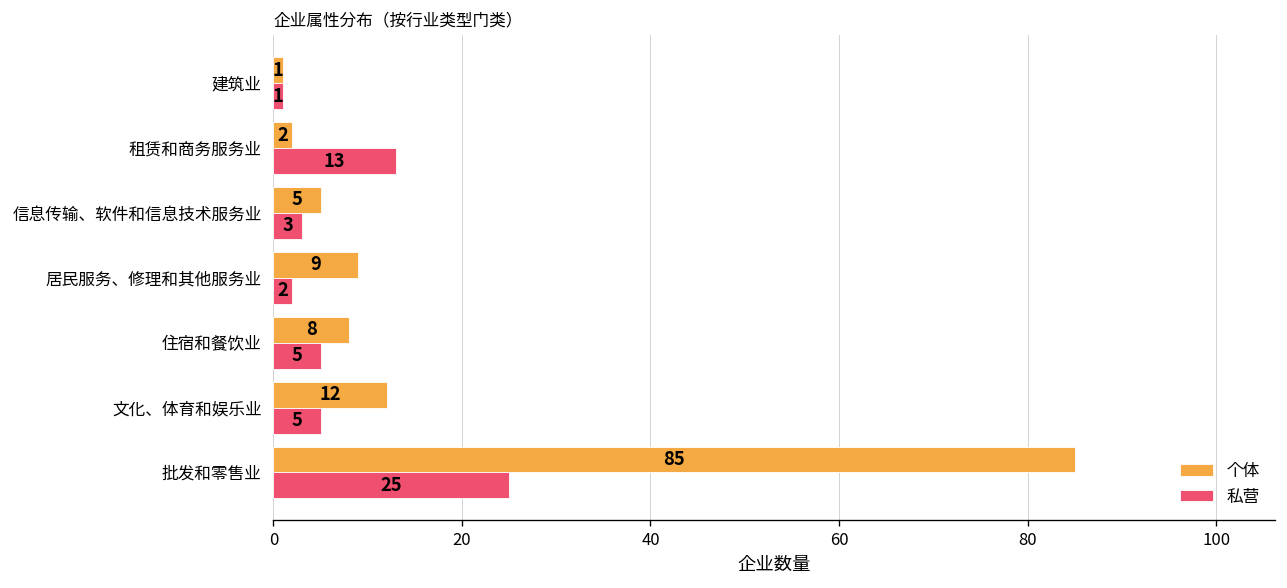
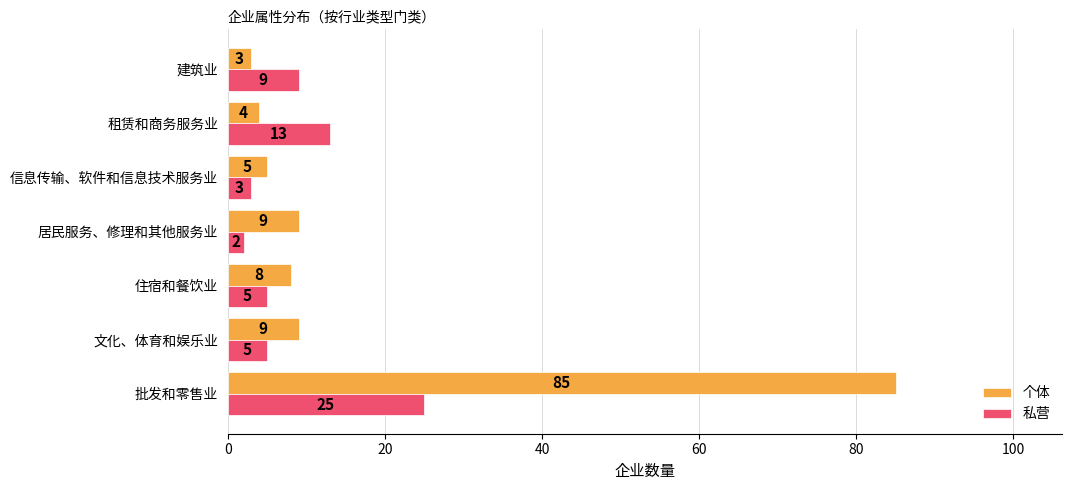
个体, 建筑业: 1 -> 3
私营, 建筑业: 1 -> 9
个体, 租赁和商务服务业: 2 -> 4
个体, 文化、体育和娱乐业: 12 -> 9
